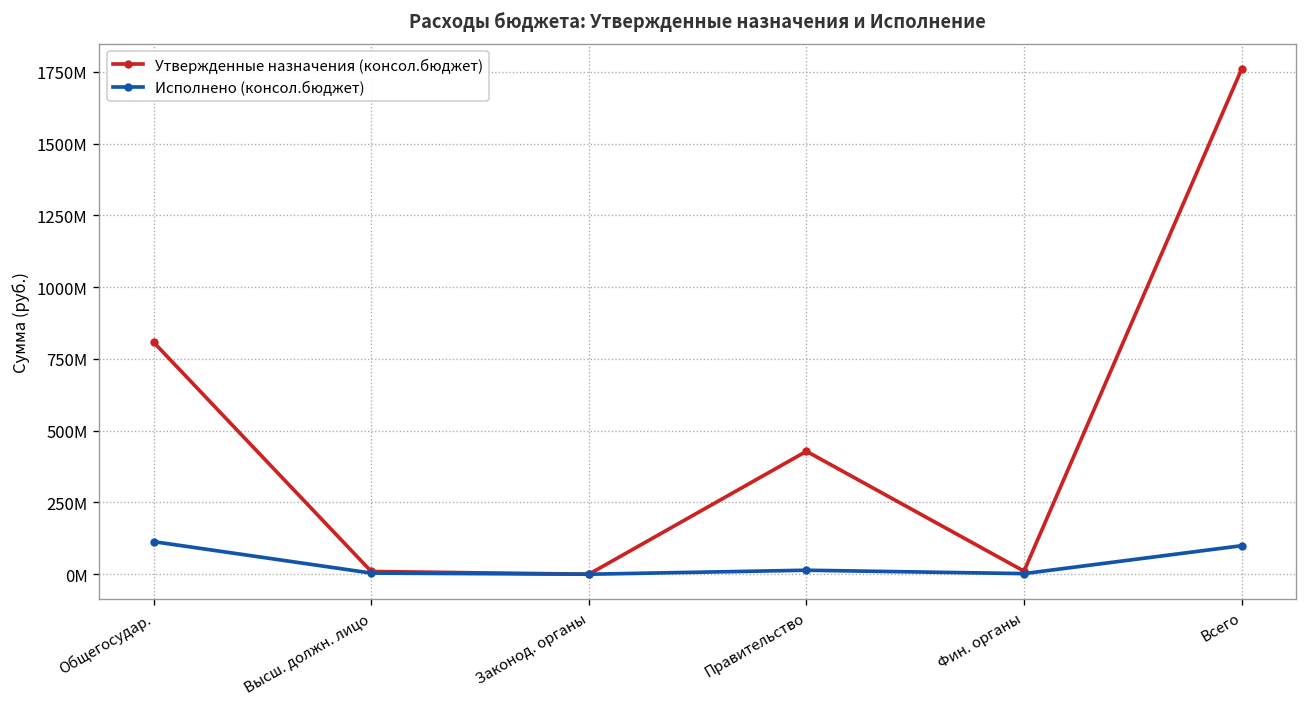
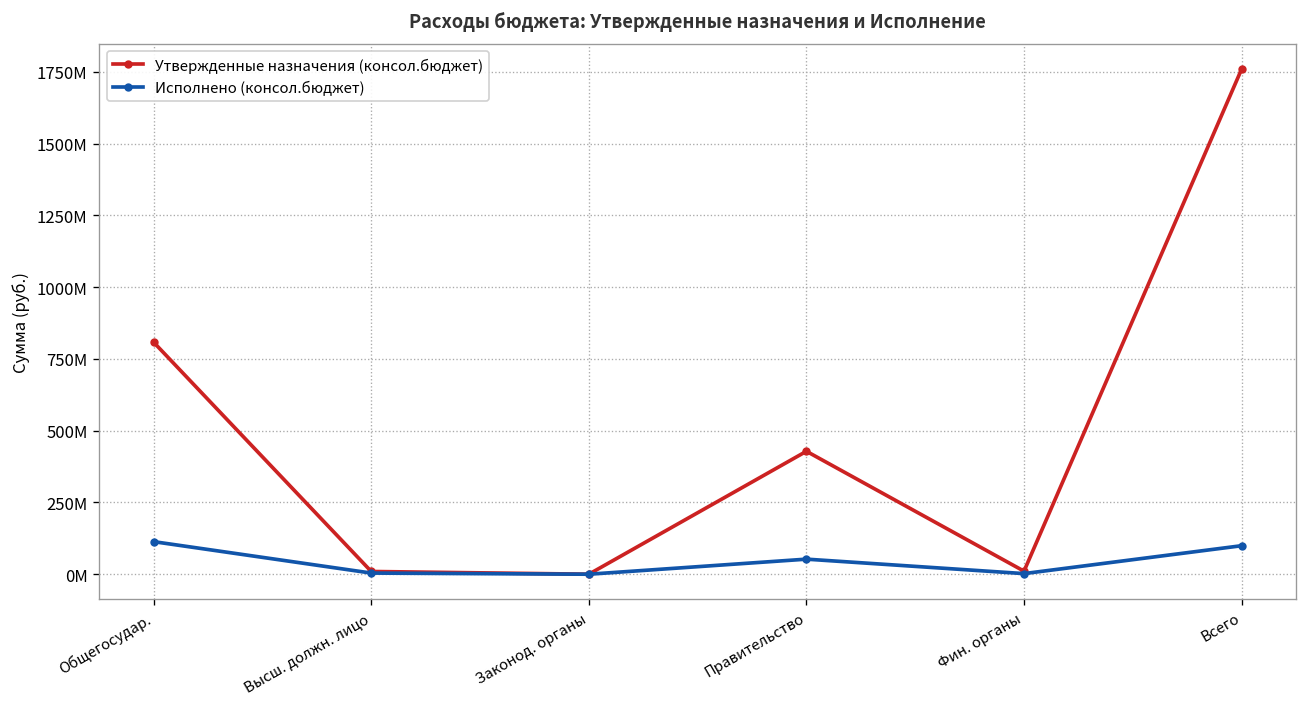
Исполнено (консол.бюджет), Правительство: 10000000 -> 50000000
